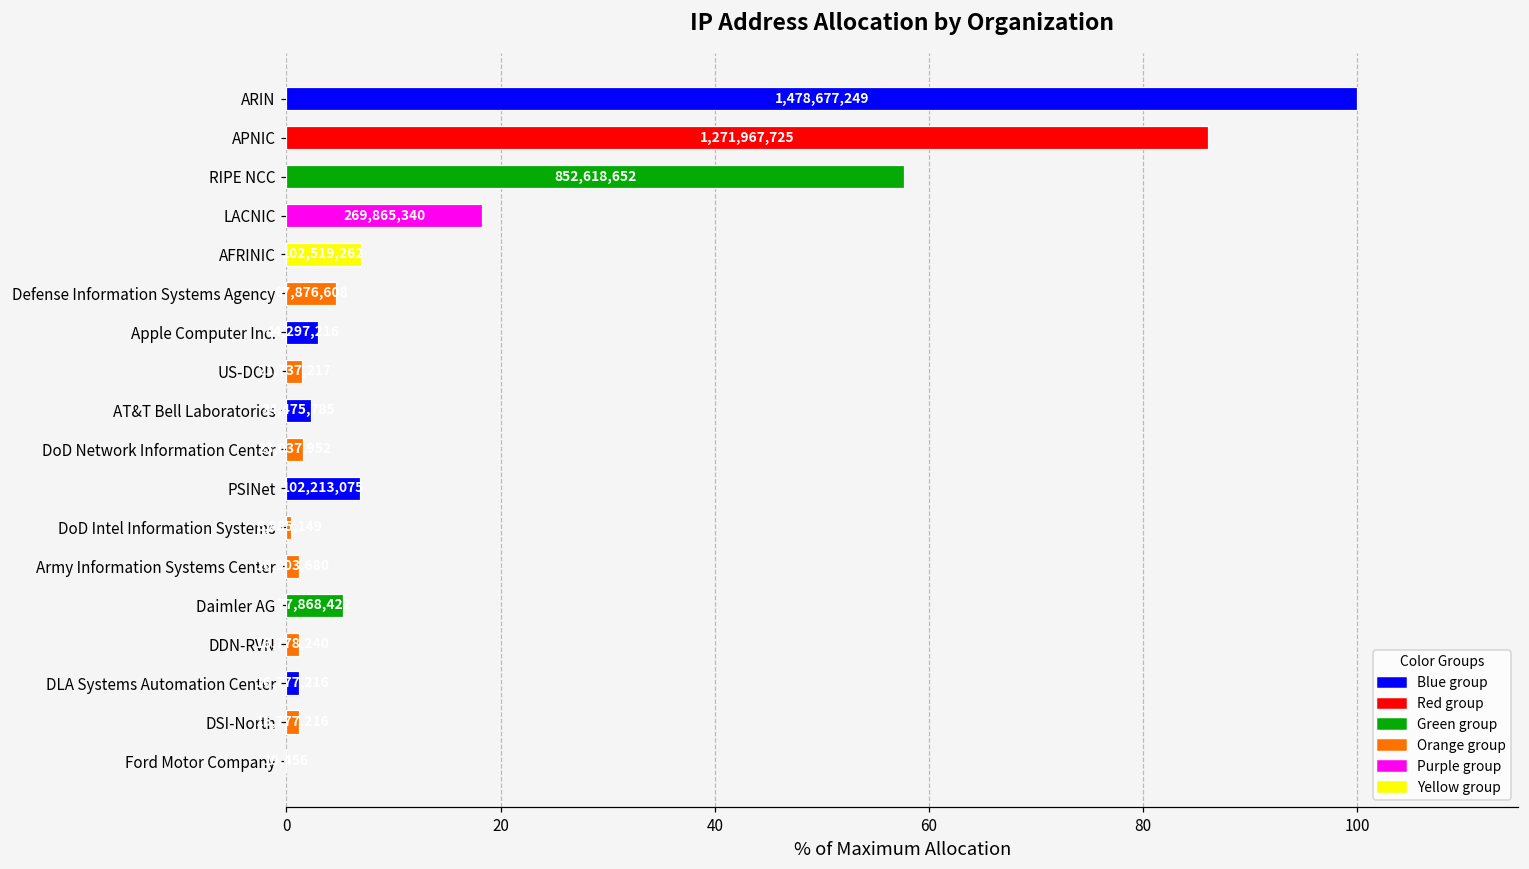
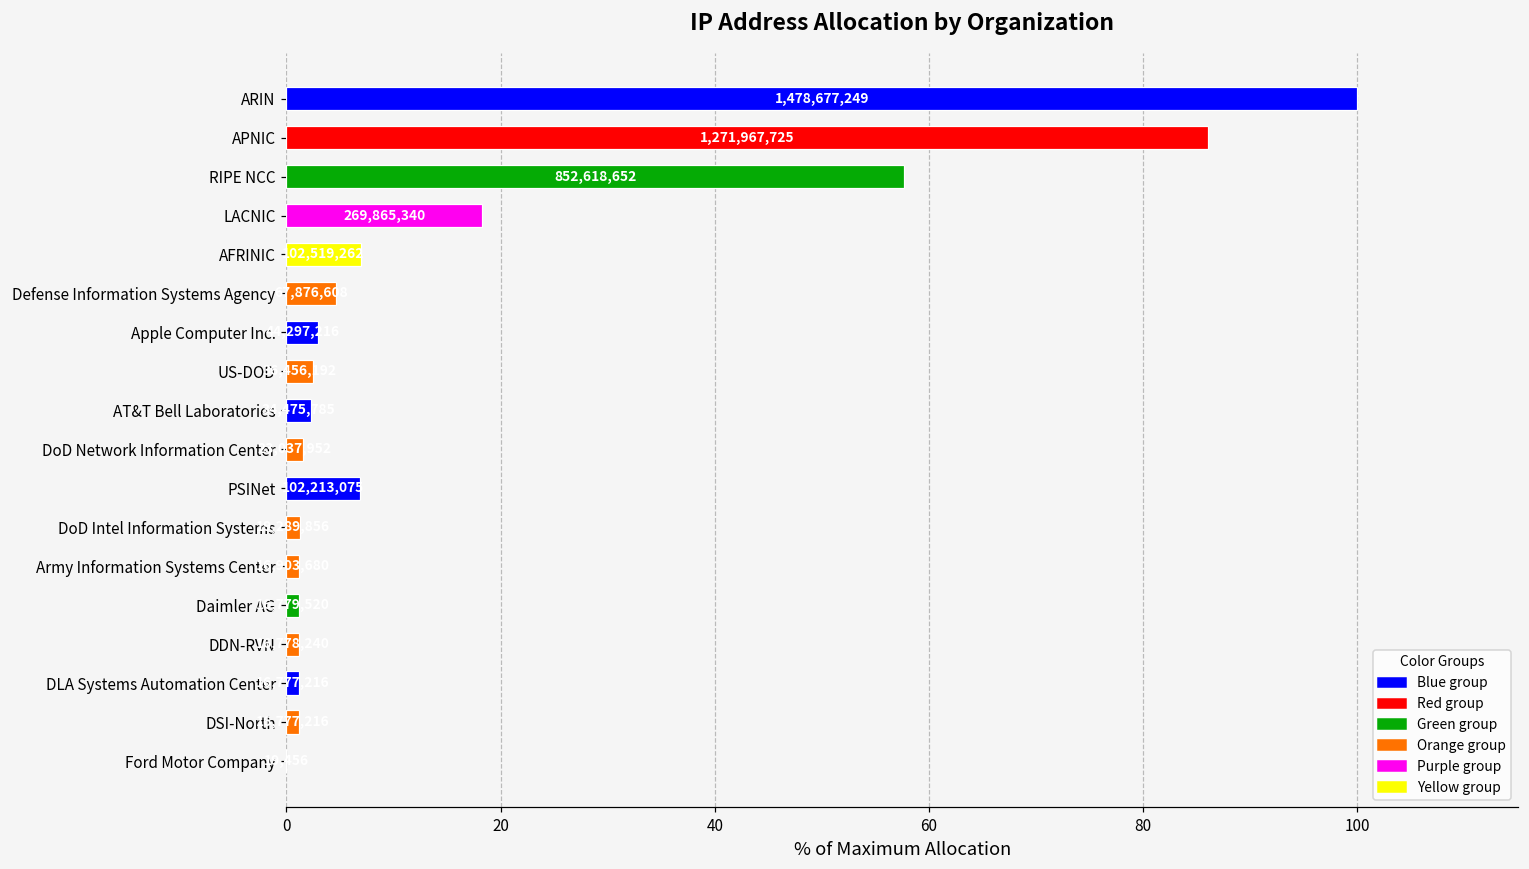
US-DOD: 1 -> 2
DoD Intel Information Systems: 0 -> 1
Daimler AG: 5 -> 1
